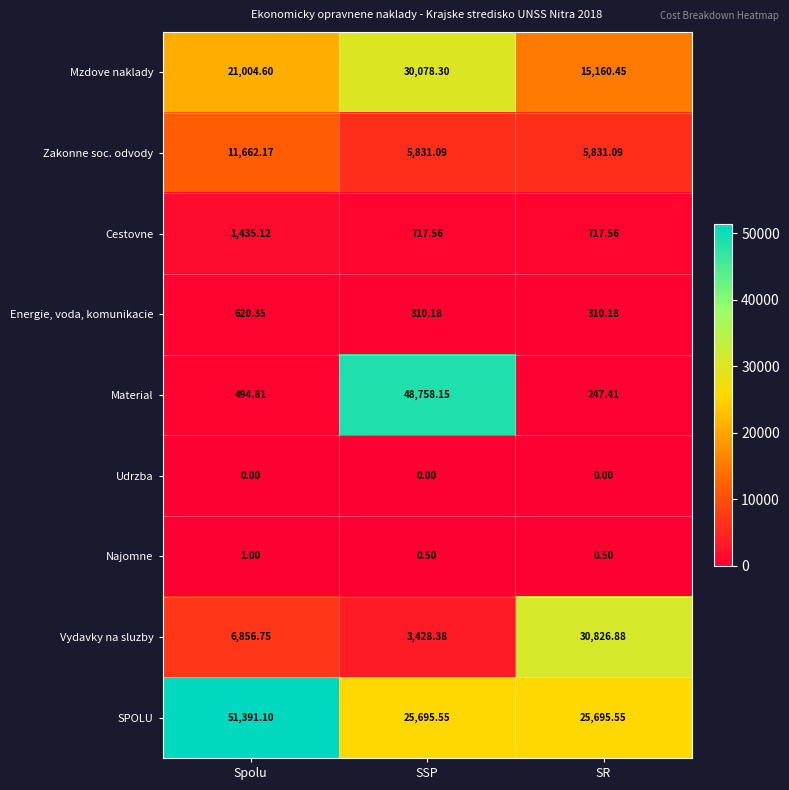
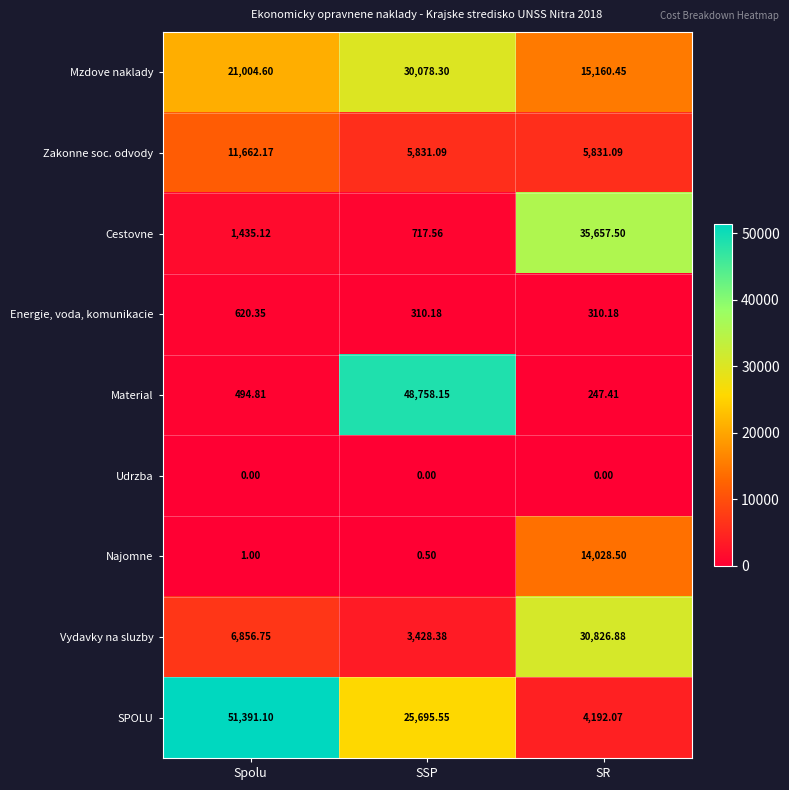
Cestovne, SR: 717.56 -> 35,657.50
Najomne, SR: 0.50 -> 14,028.50
SPOLU, SR: 25,695.55 -> 4,192.07
